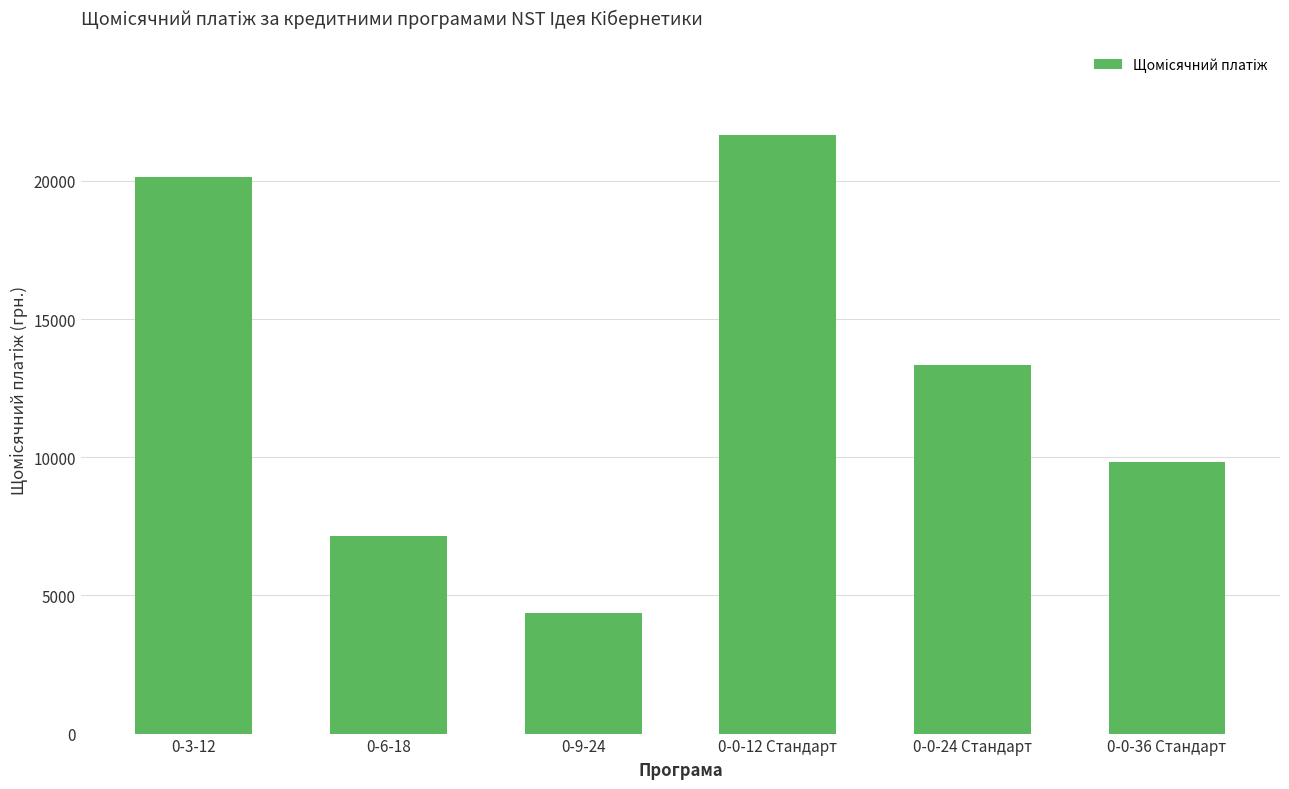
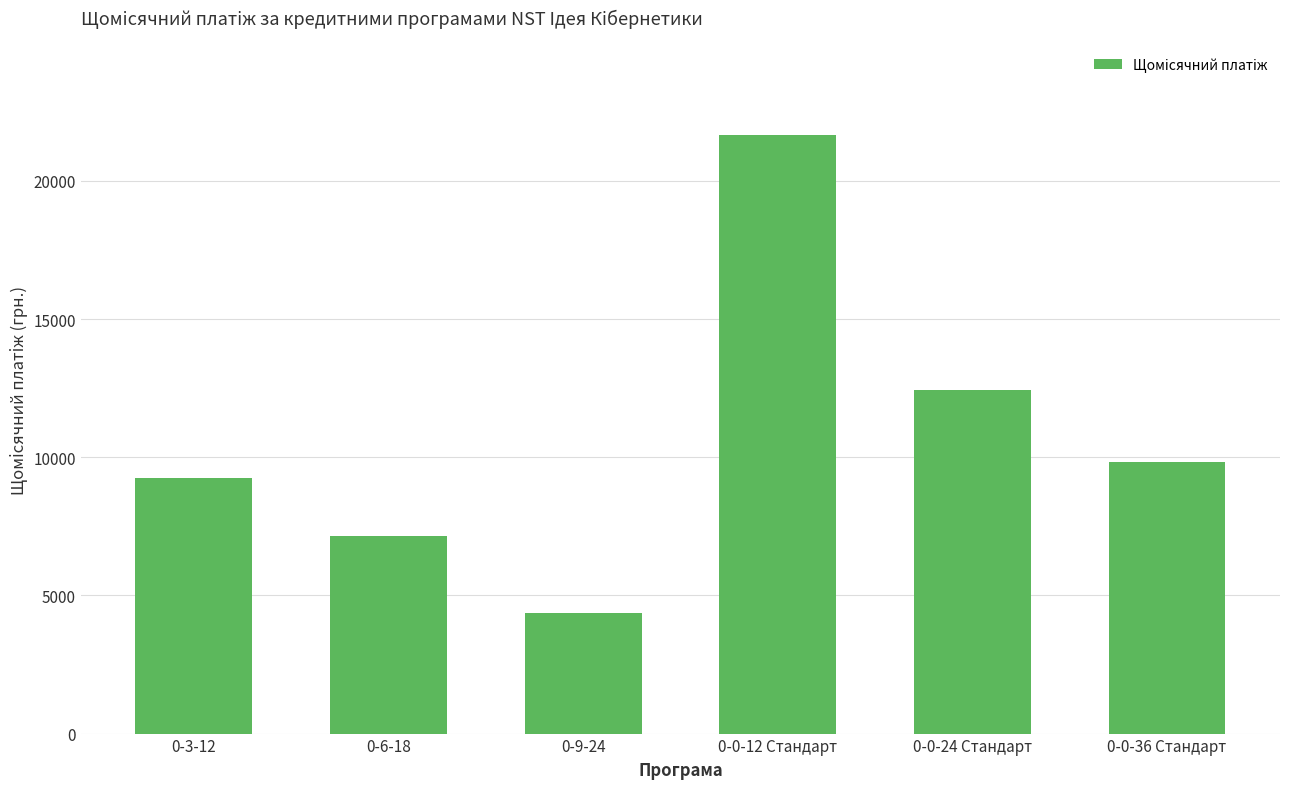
0-3-12: 20200 -> 9200
0-0-24 Стандарт: 13300 -> 12400
